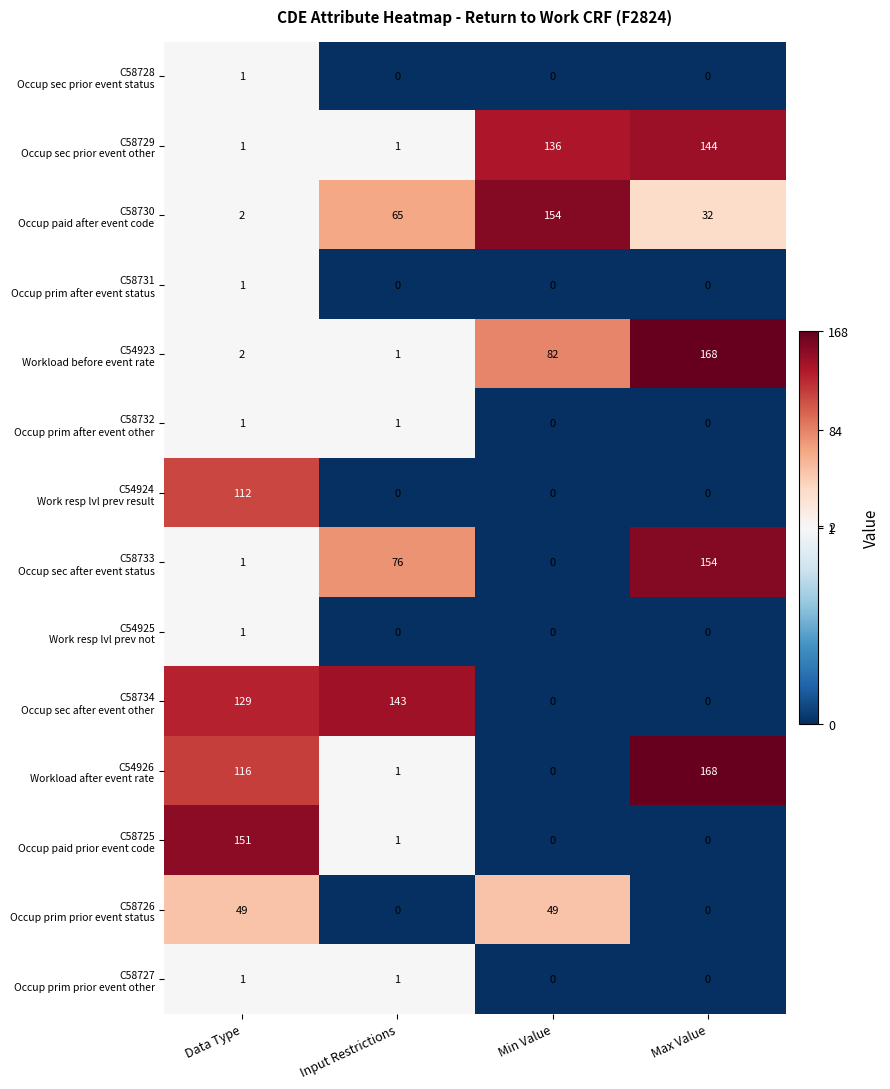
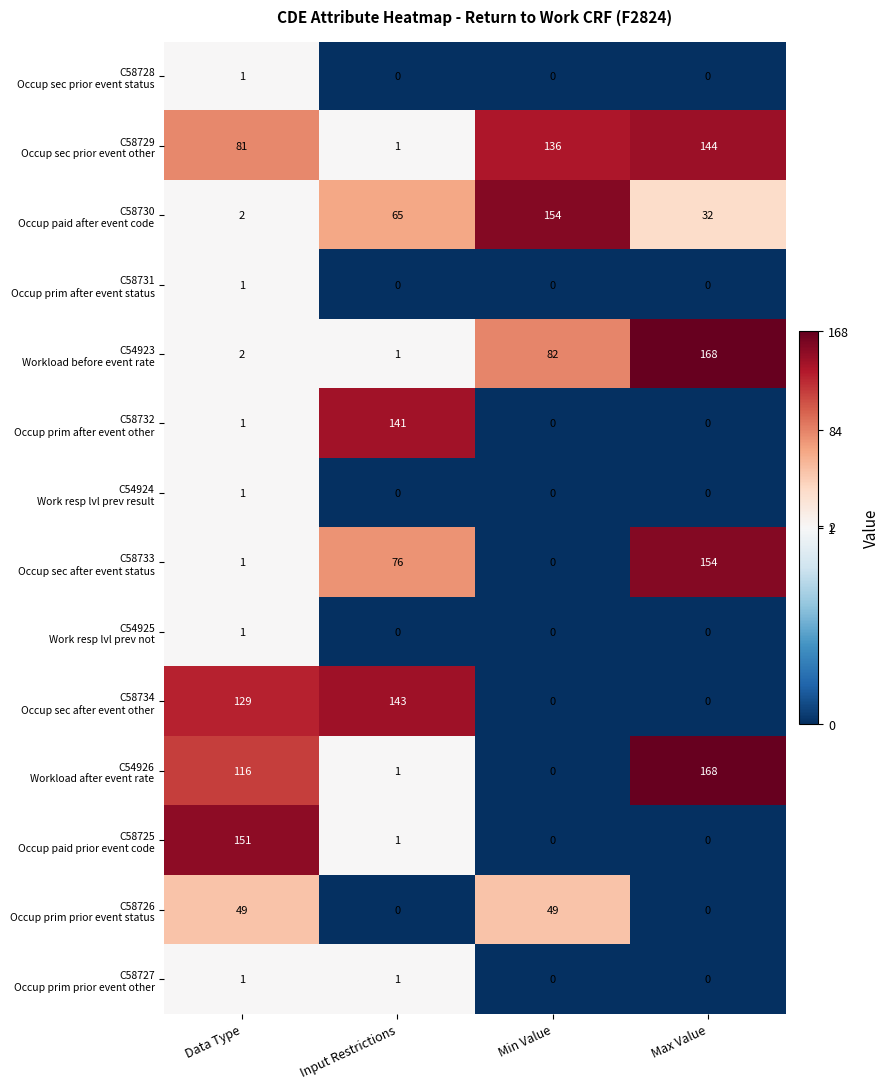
C58729 Occup sec prior event other, Data Type: 1 -> 81
C58732 Occup prim after event other, Input Restrictions: 1 -> 141
C54924 Work resp lvl prev result, Data Type: 112 -> 1
